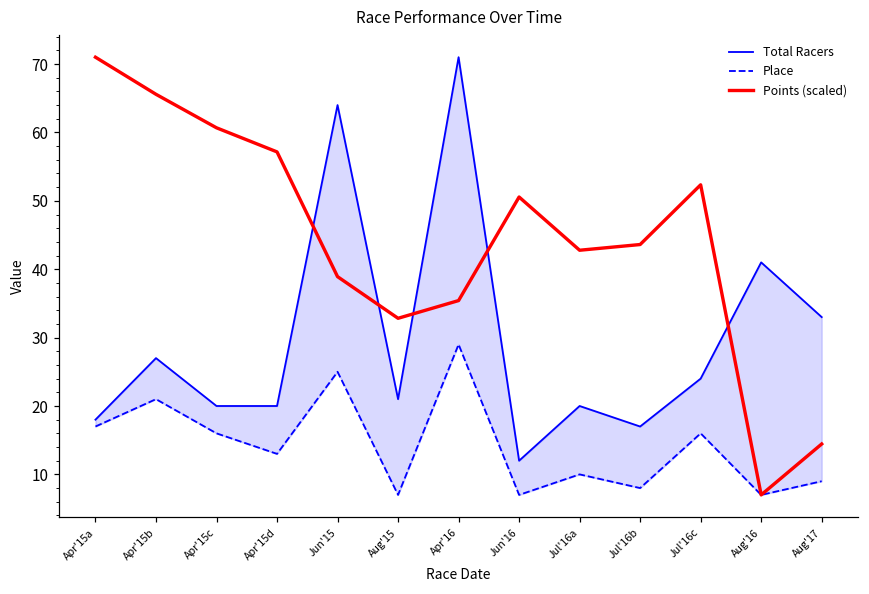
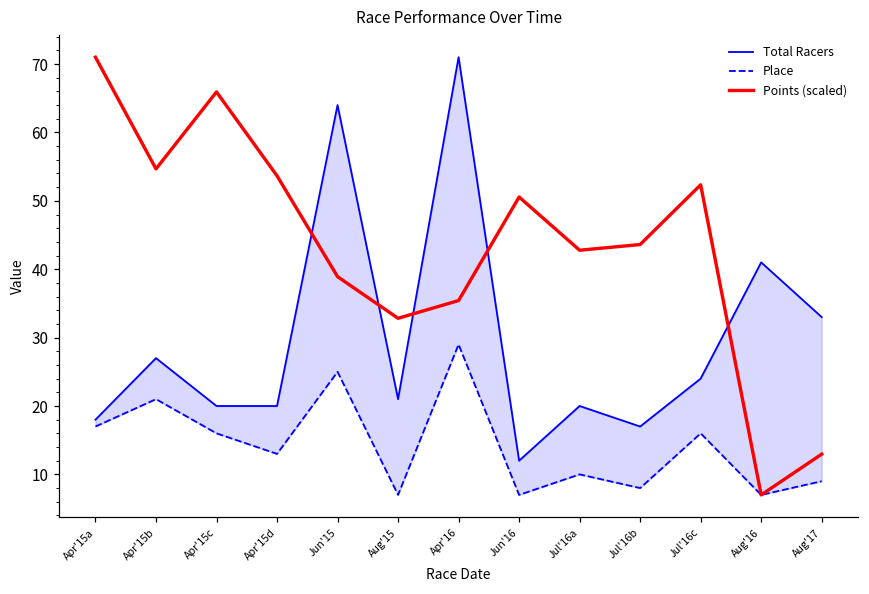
Points (scaled), Apr'15b: 66 -> 55
Points (scaled), Apr'15c: 61 -> 66
Points (scaled), Apr'15d: 57 -> 54
Points (scaled), Aug'17: 14 -> 13
